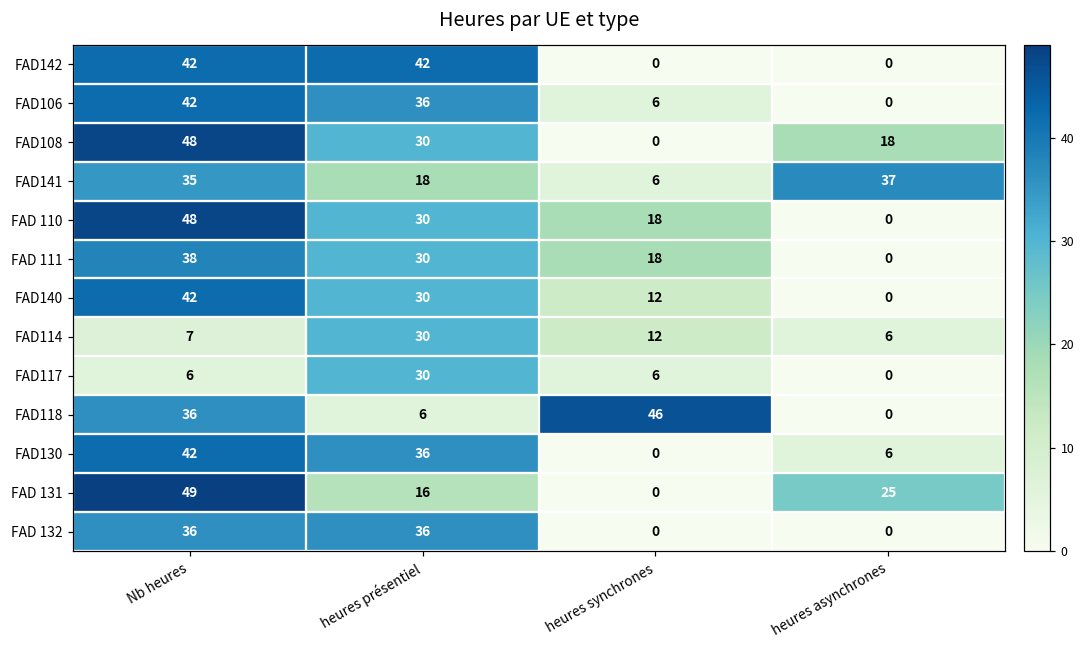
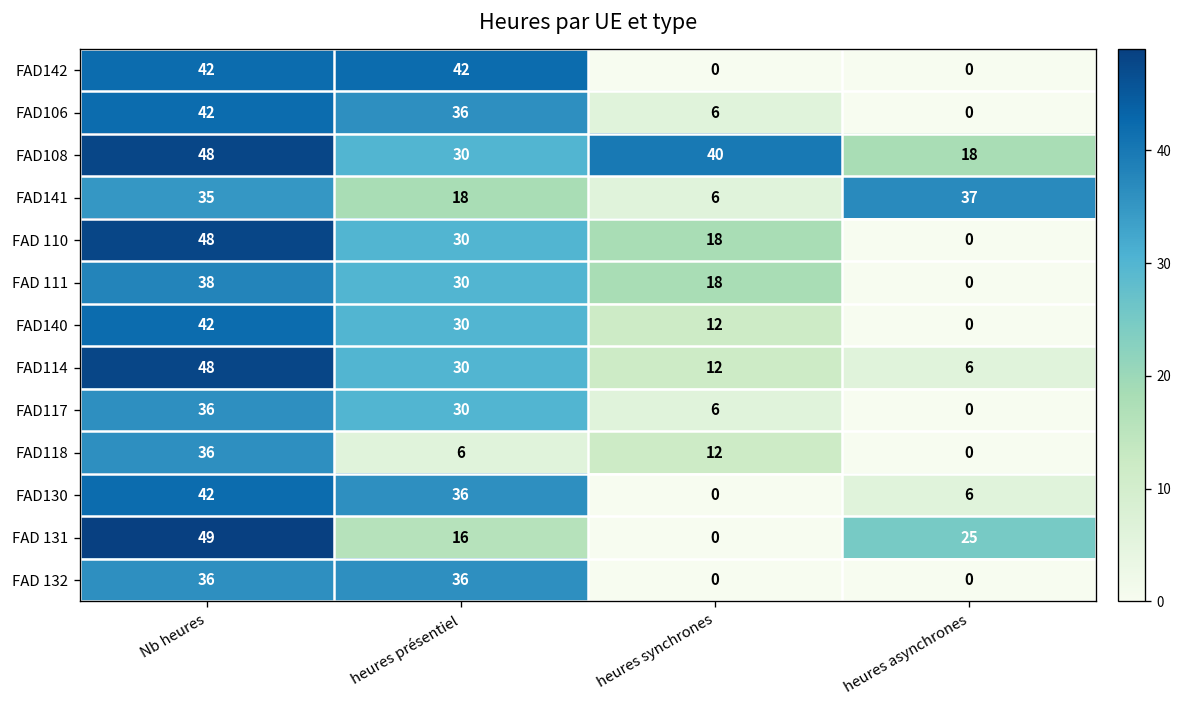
FAD108, heures synchrones: 0 -> 40
FAD114, Nb heures: 7 -> 48
FAD117, Nb heures: 6 -> 36
FAD118, heures synchrones: 46 -> 12
